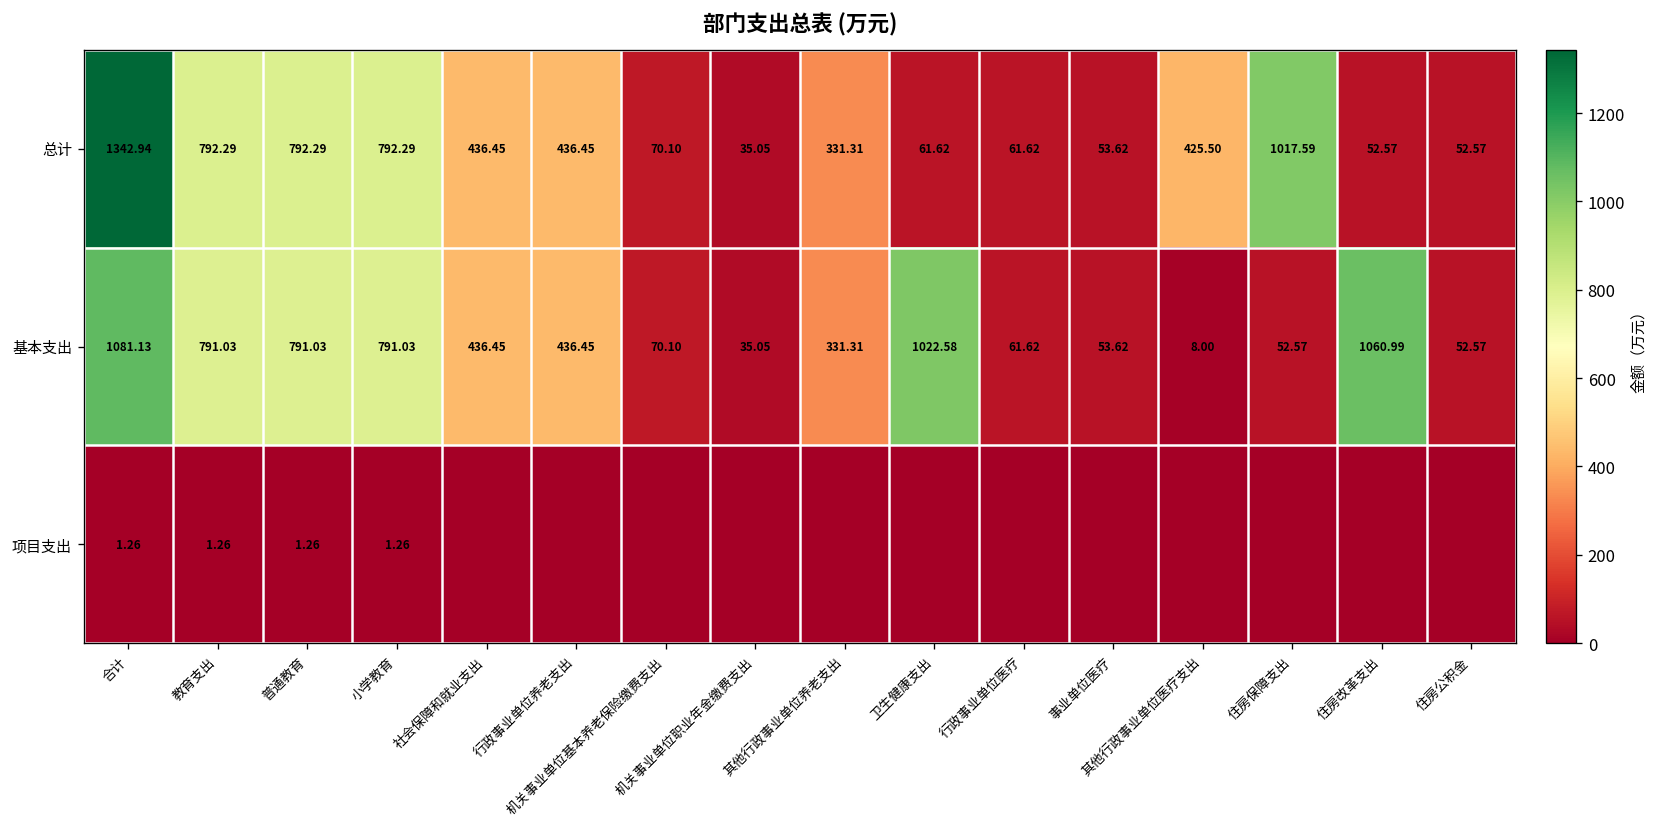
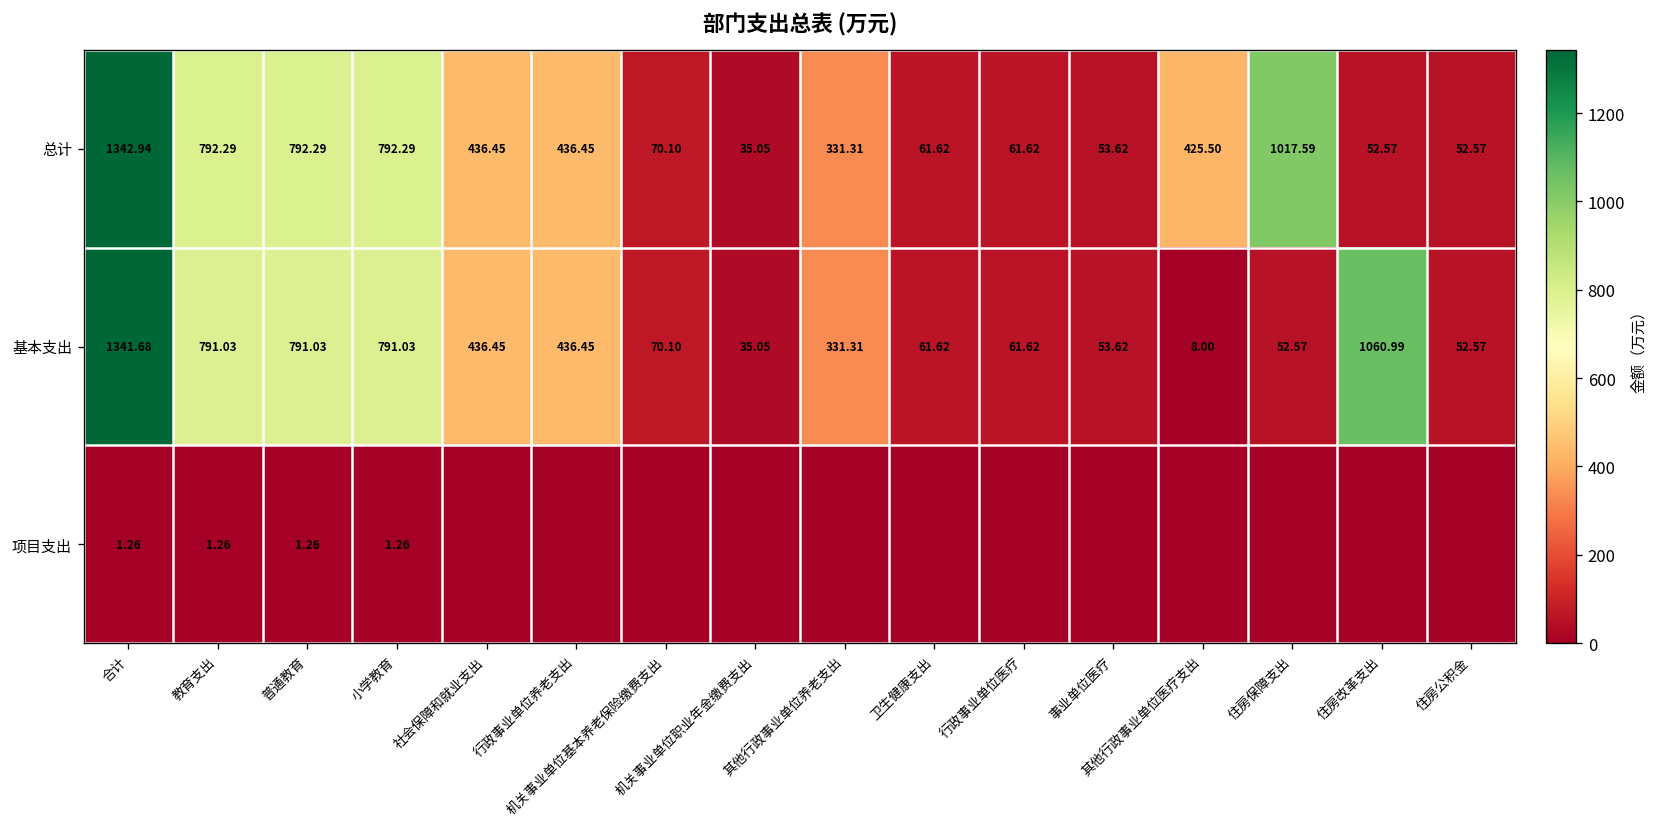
基本支出, 合计: 1081.13 -> 1341.68
基本支出, 卫生健康支出: 1022.58 -> 61.62
